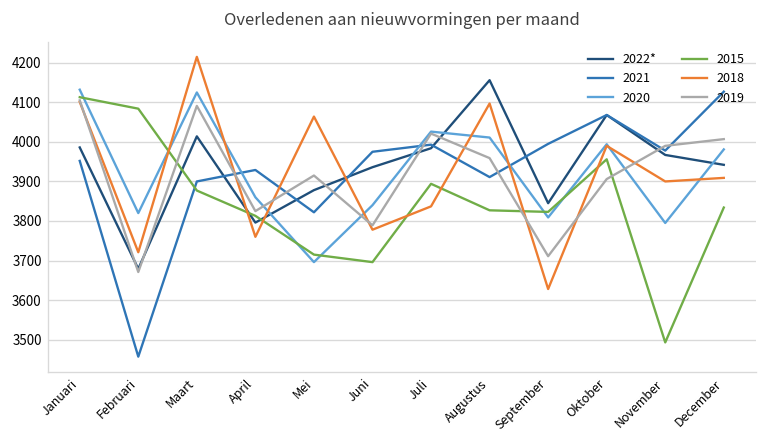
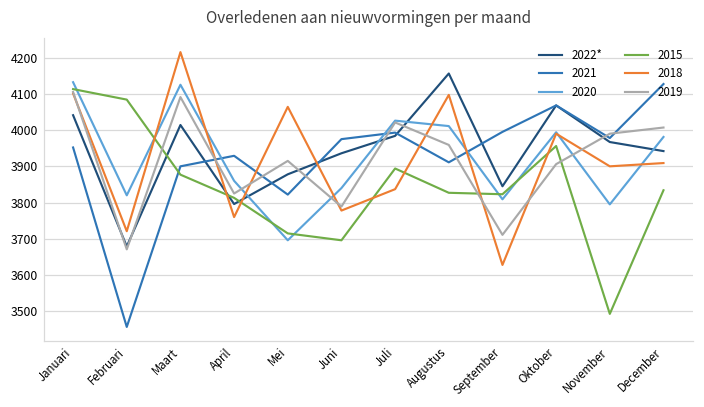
2022*, Januari: 3990 -> 4040
